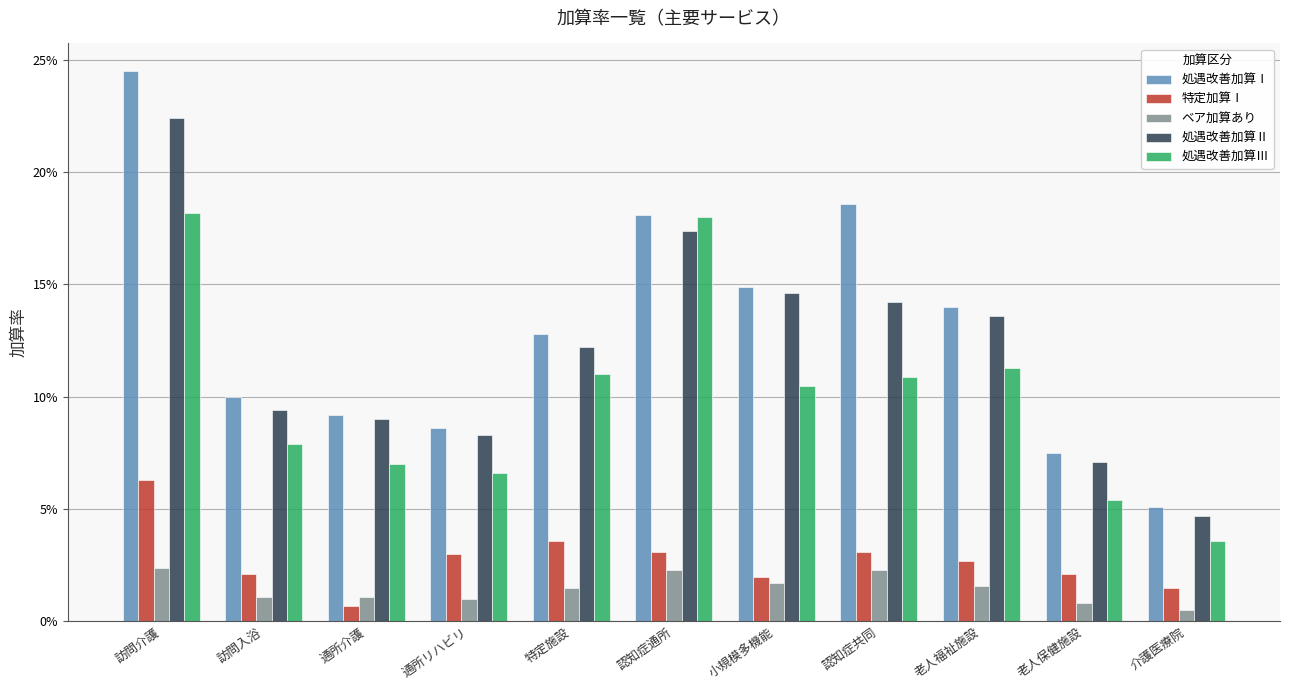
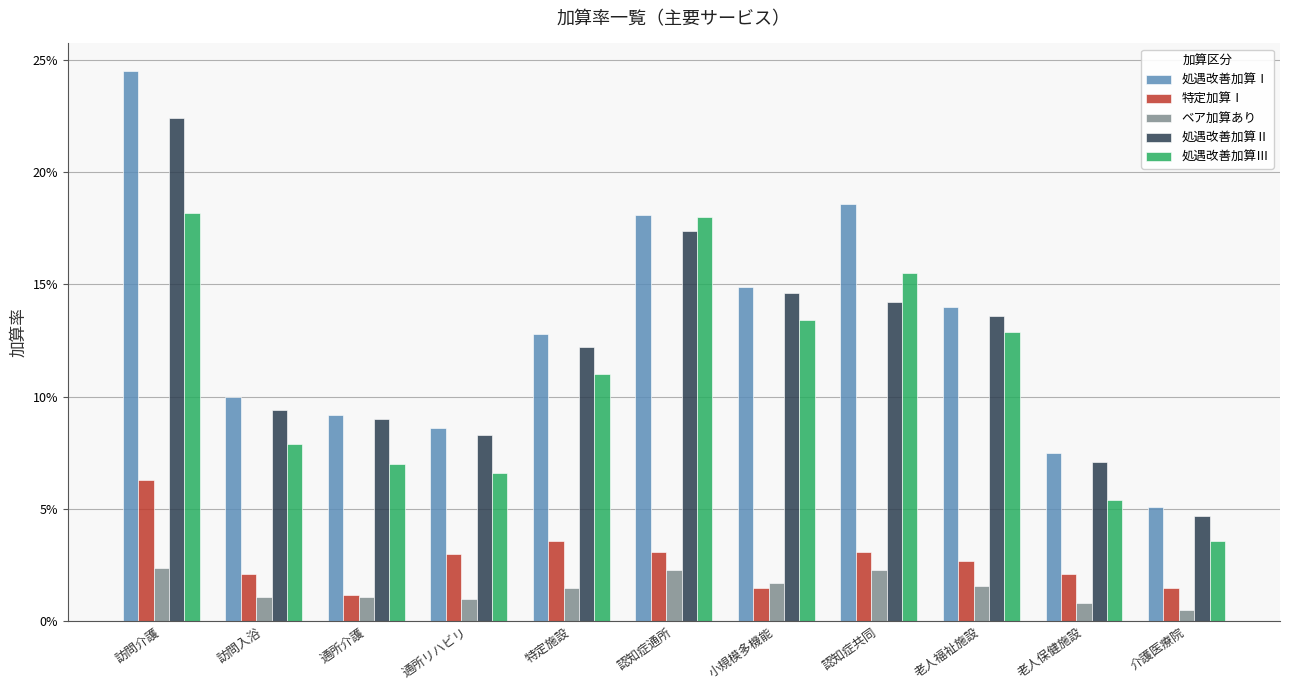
特定加算Ⅰ, 通所介護: 0.7% -> 1.2%
特定加算Ⅰ, 小規模多機能: 2.0% -> 1.5%
処遇改善加算Ⅲ, 小規模多機能: 10.5% -> 13.4%
処遇改善加算Ⅲ, 認知症共同: 10.9% -> 15.5%
処遇改善加算Ⅲ, 老人福祉施設: 11.3% -> 12.9%
